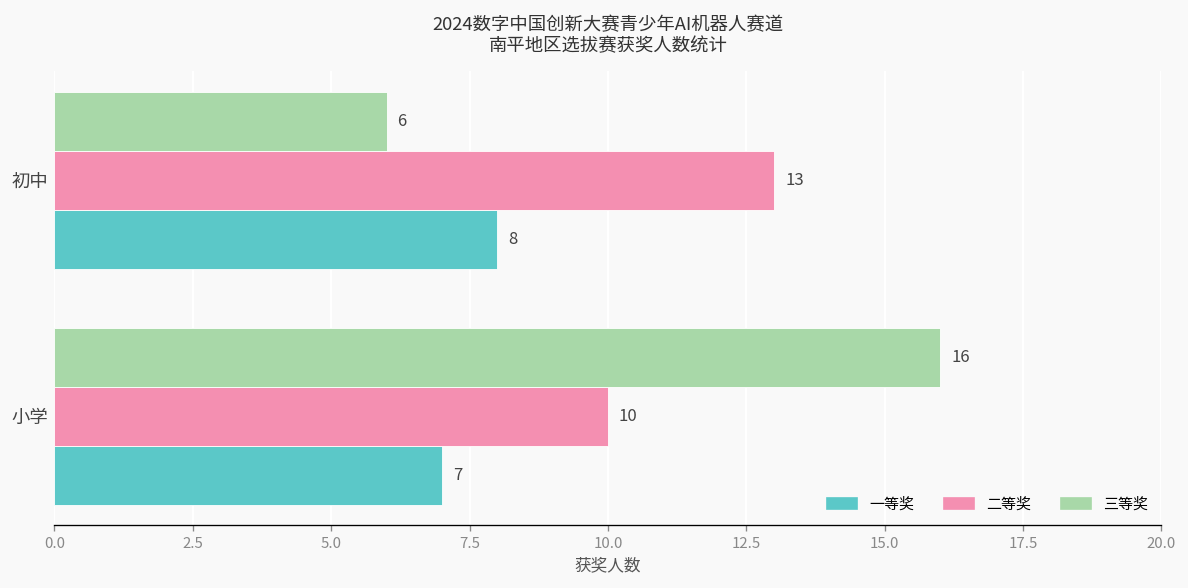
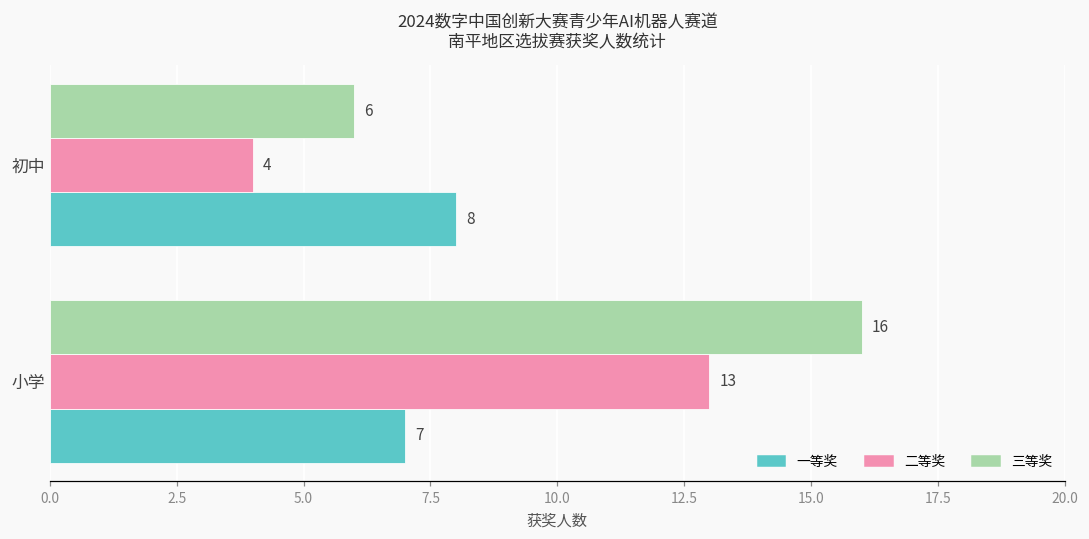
二等奖, 初中: 13 -> 4
二等奖, 小学: 10 -> 13
